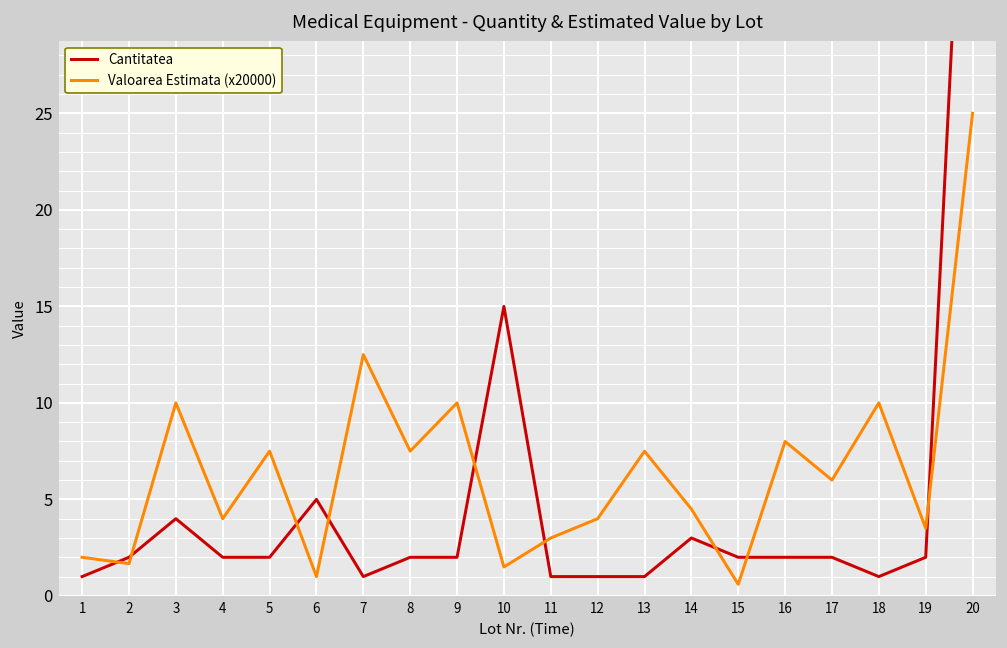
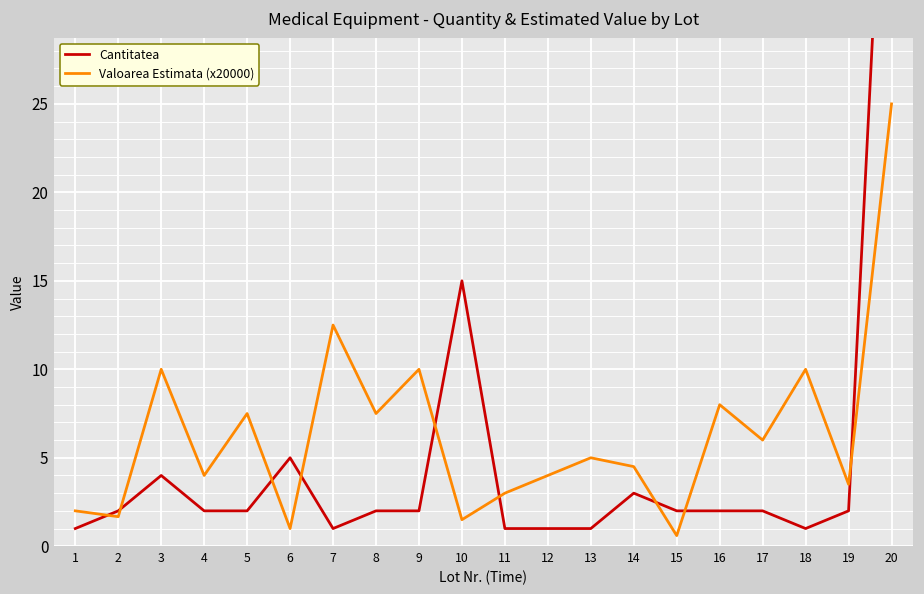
Valoarea Estimata (x20000), 13: 7.5 -> 5.0
